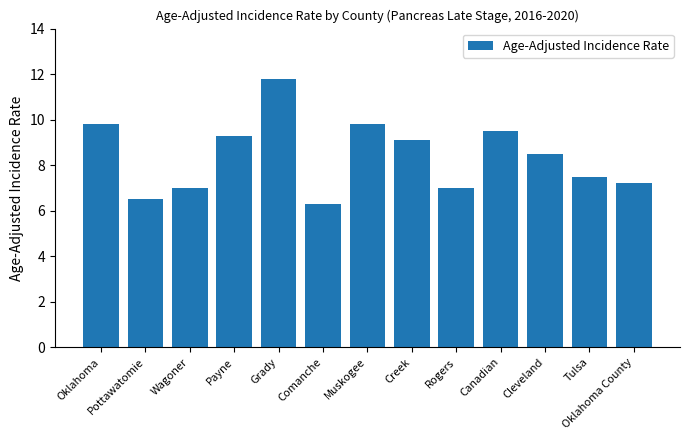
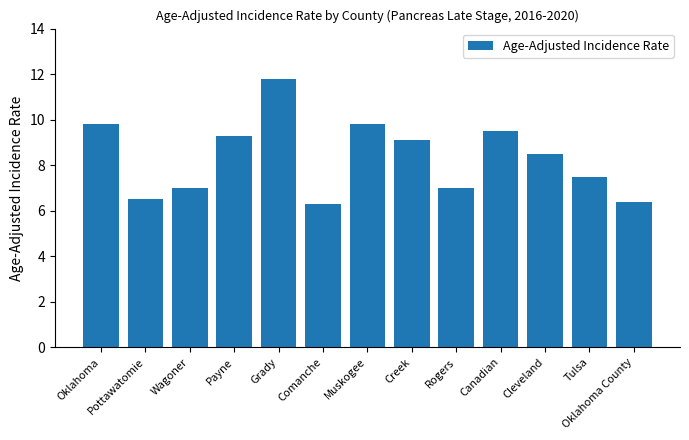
Oklahoma County: 7.2 -> 6.4
